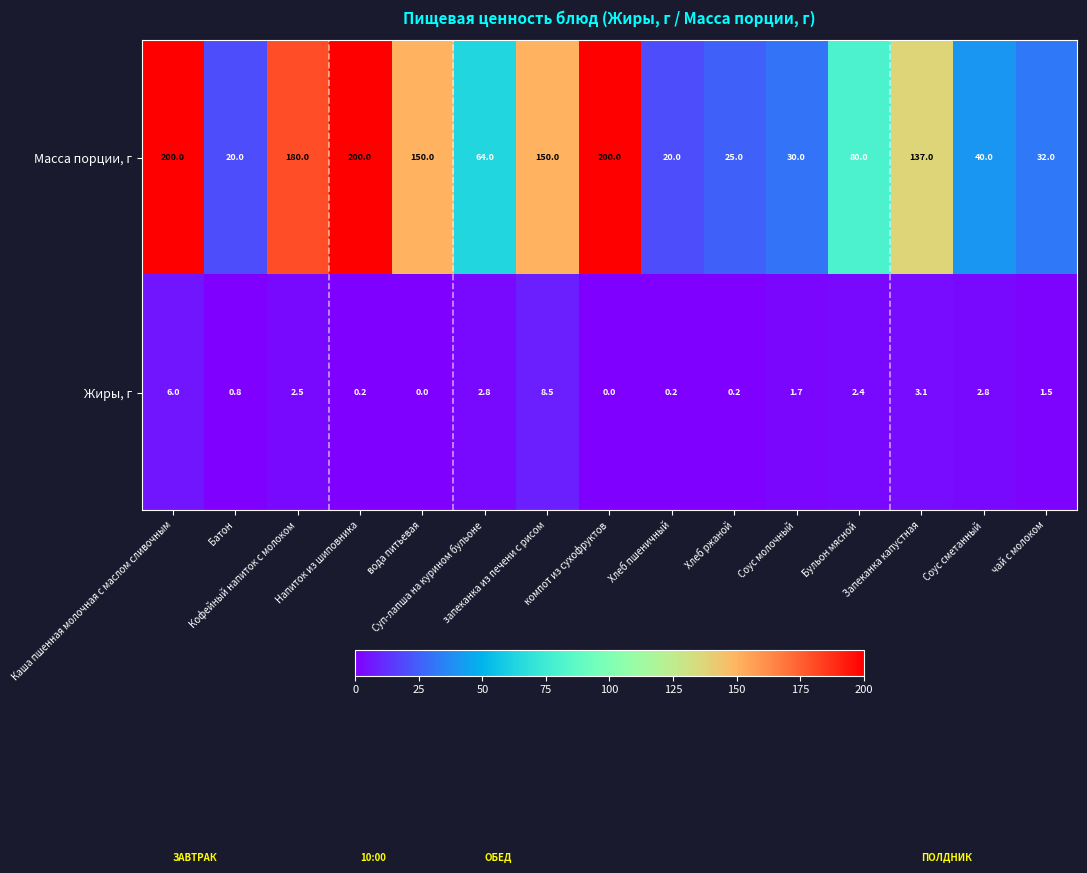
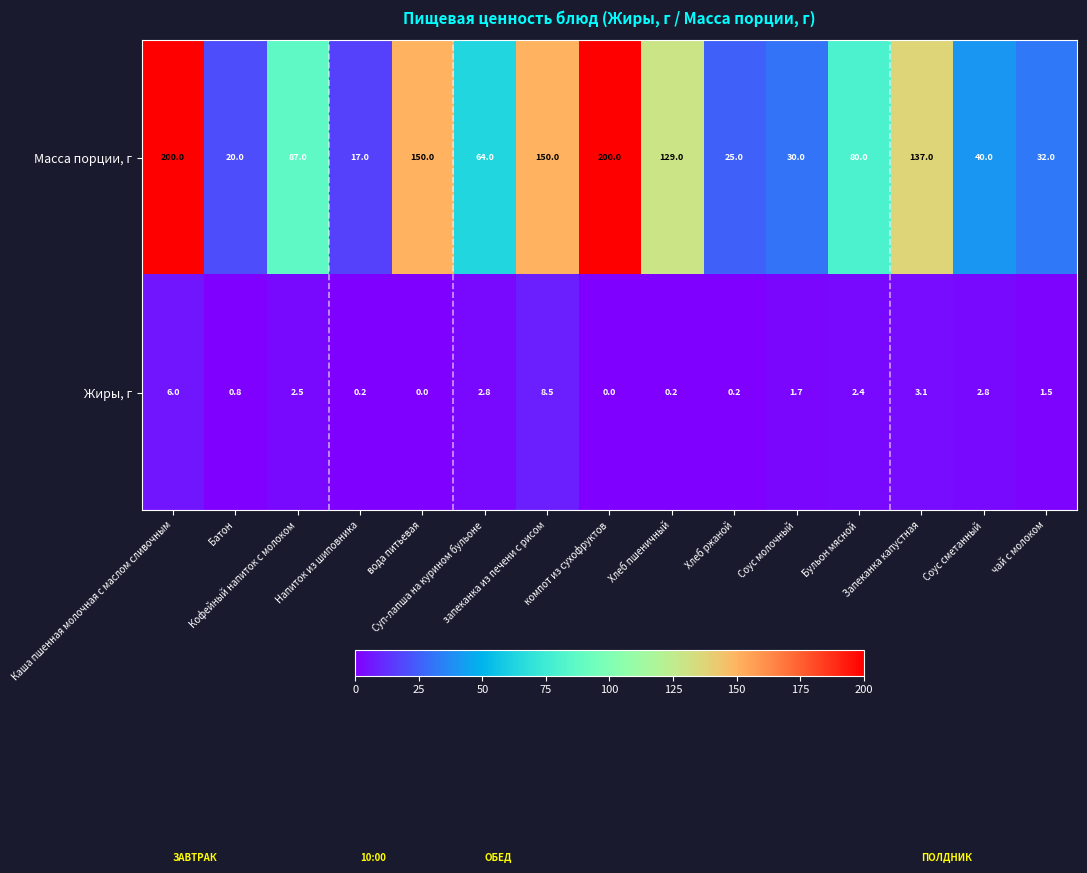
Масса порции, г, Кофейный напиток с молоком: 180.0 -> 87.0
Масса порции, г, Напиток из шиповника: 200.0 -> 17.0
Масса порции, г, Хлеб пшеничный: 20.0 -> 129.0
